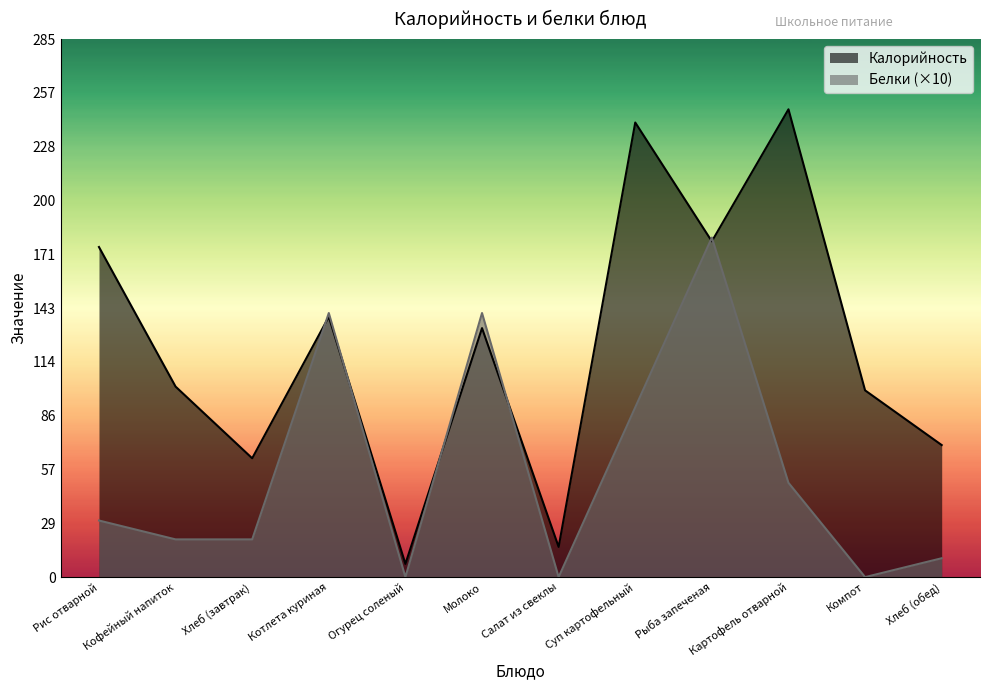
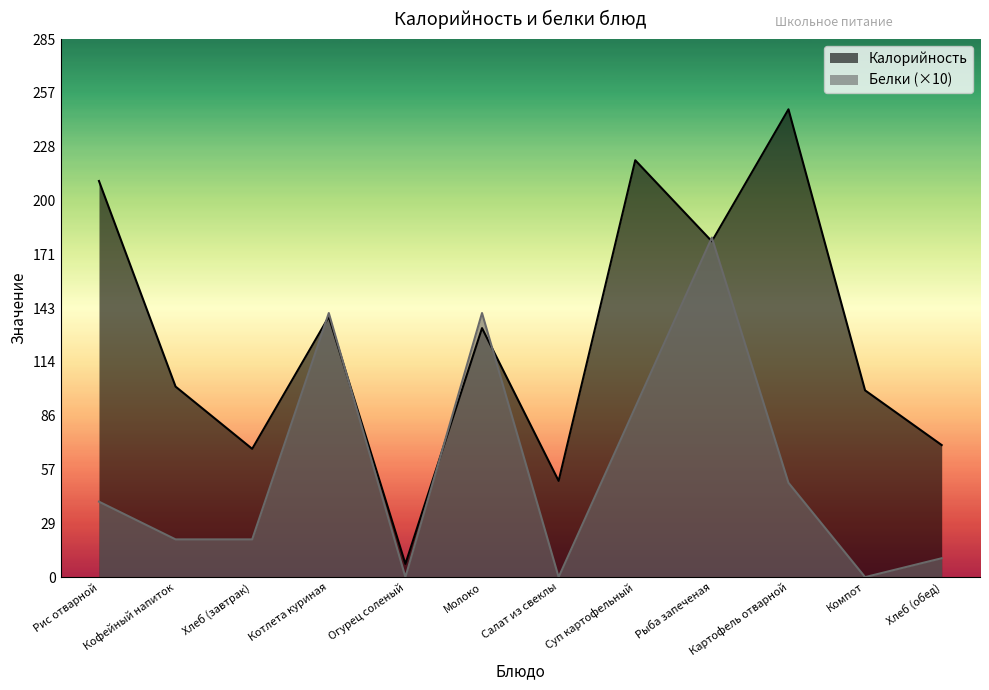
Калорийность, Рис отварной: 175 -> 210
Белки (×10), Рис отварной: 30 -> 40
Калорийность, Хлеб (завтрак): 63 -> 68
Калорийность, Салат из свеклы: 16 -> 51
Калорийность, Суп картофельный: 241 -> 221
